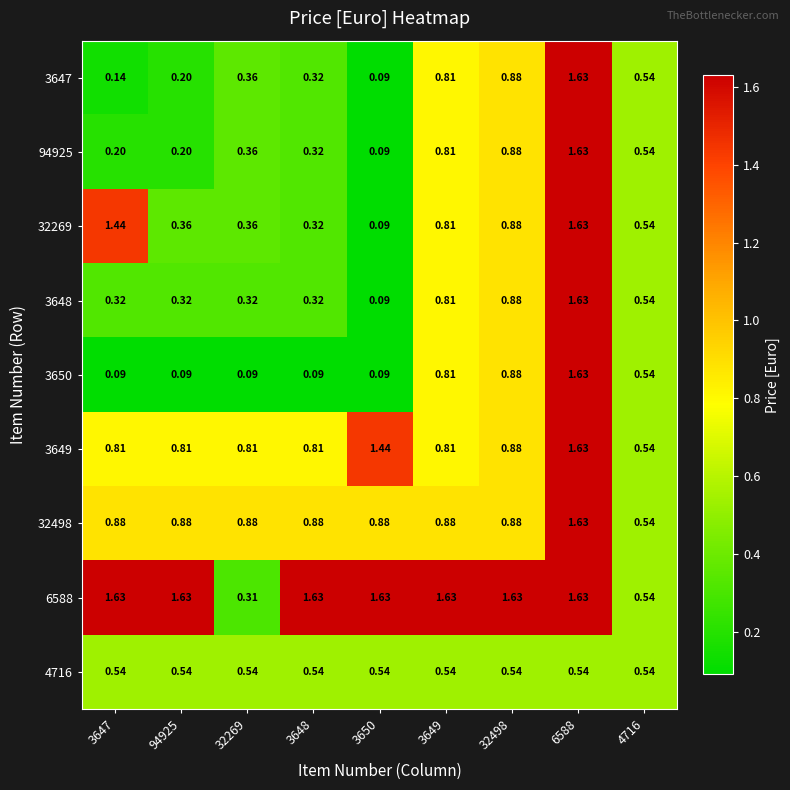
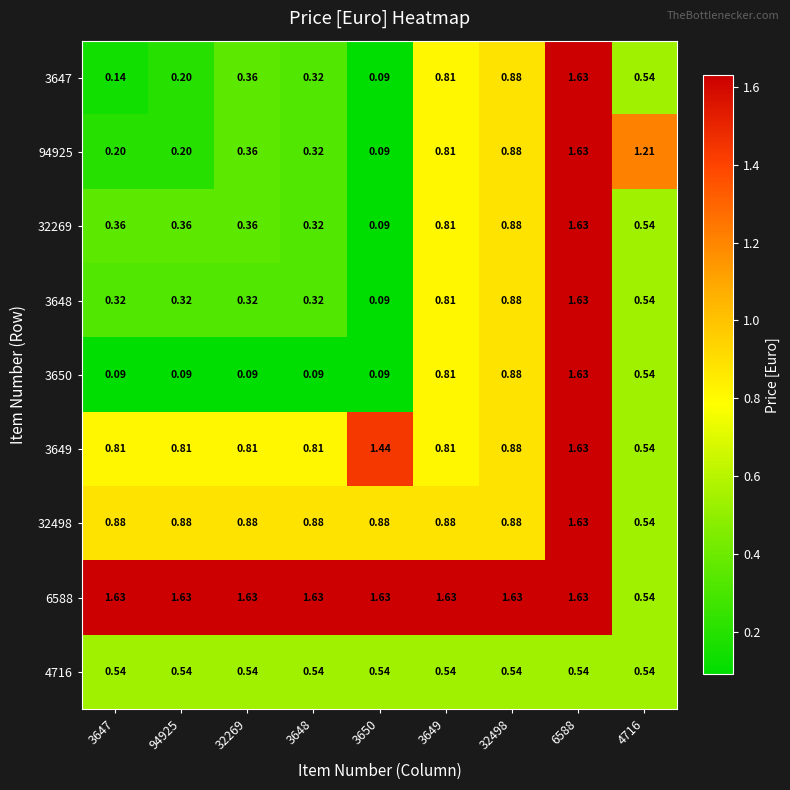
94925, 4716: 0.54 -> 1.21
32269, 3647: 1.44 -> 0.36
6588, 32269: 0.31 -> 1.63
